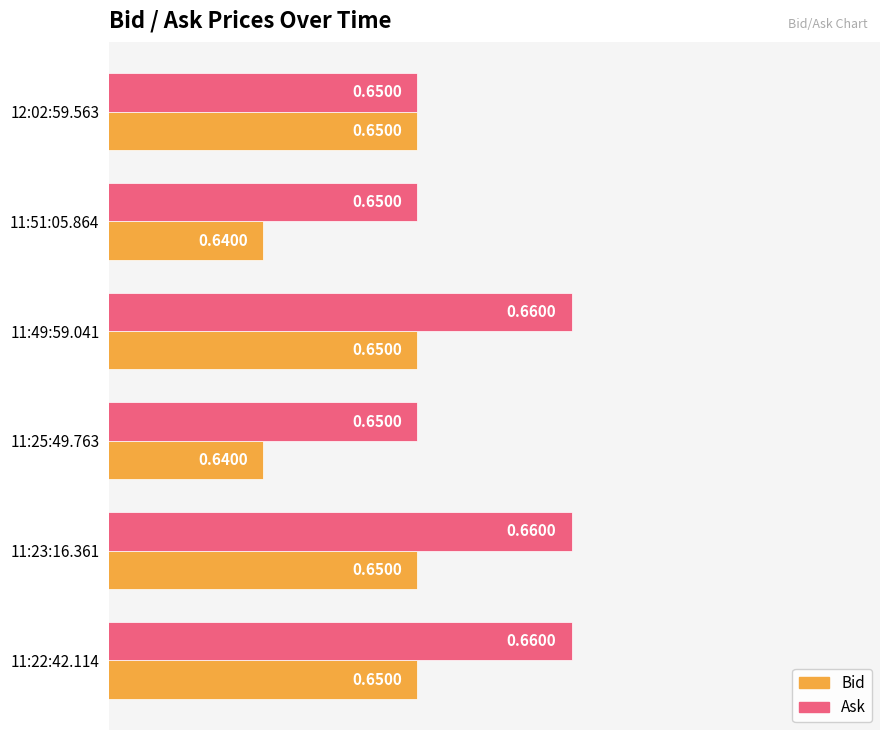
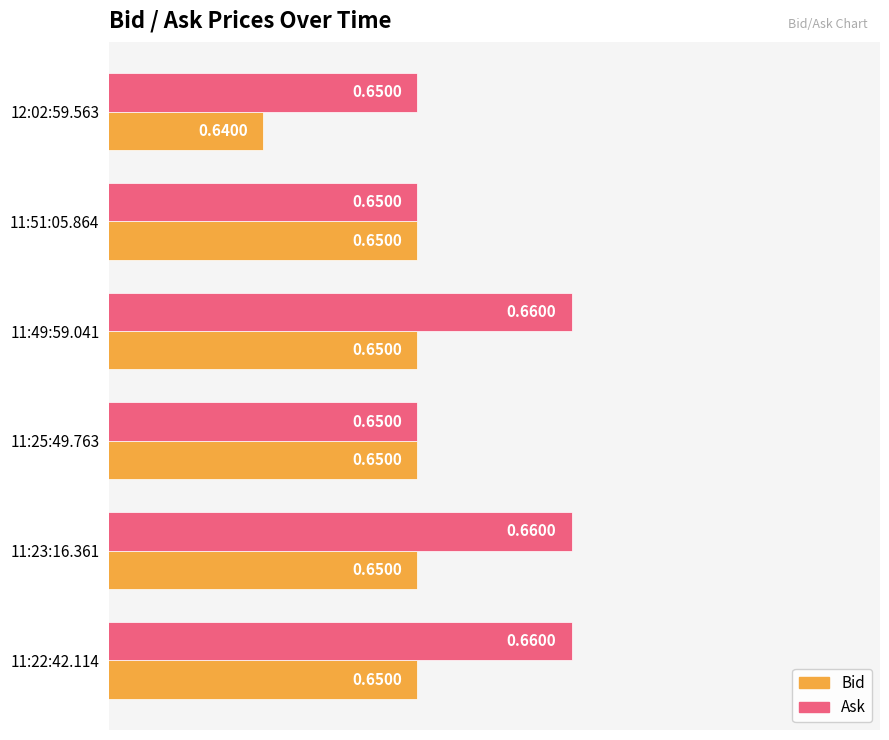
Bid, 12:02:59.563: 0.6500 -> 0.6400
Bid, 11:51:05.864: 0.6400 -> 0.6500
Bid, 11:25:49.763: 0.6400 -> 0.6500
